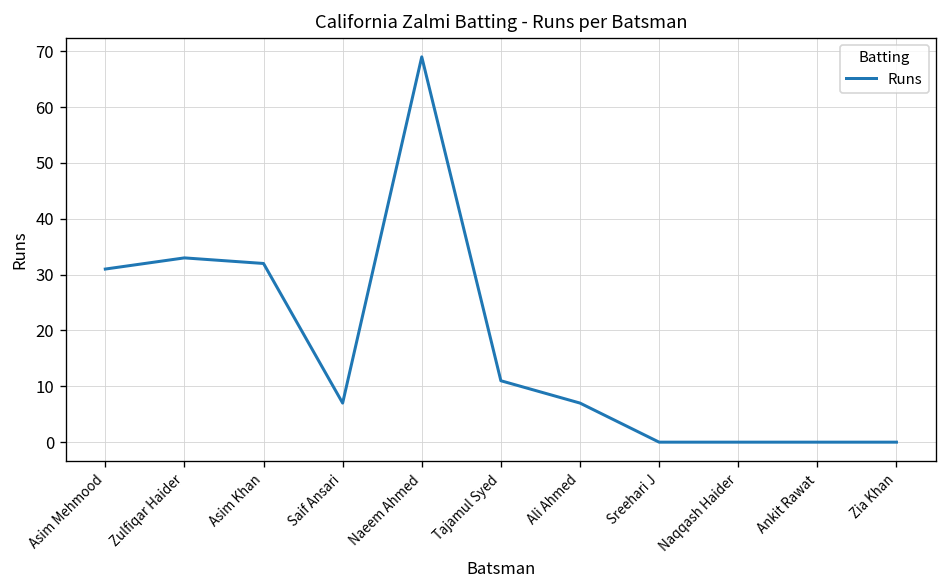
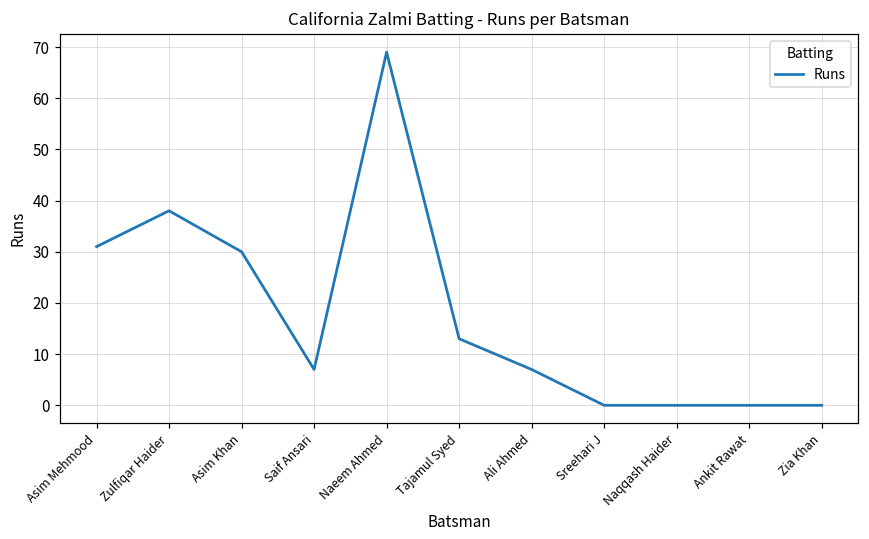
Zulfiqar Haider: 33 -> 38
Asim Khan: 32 -> 30
Tajamul Syed: 11 -> 13
